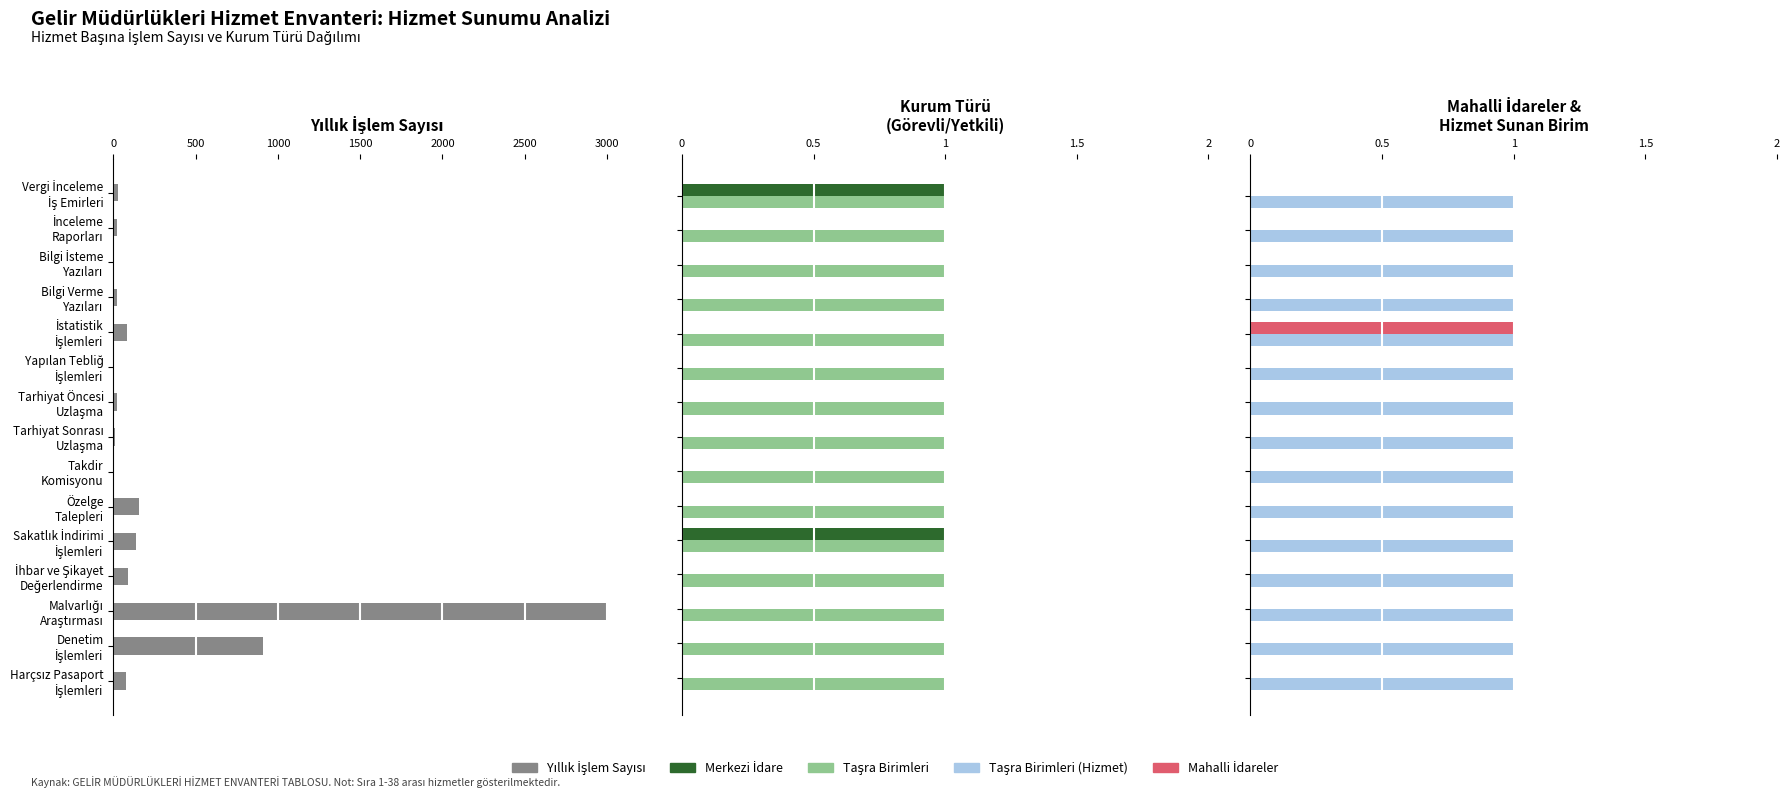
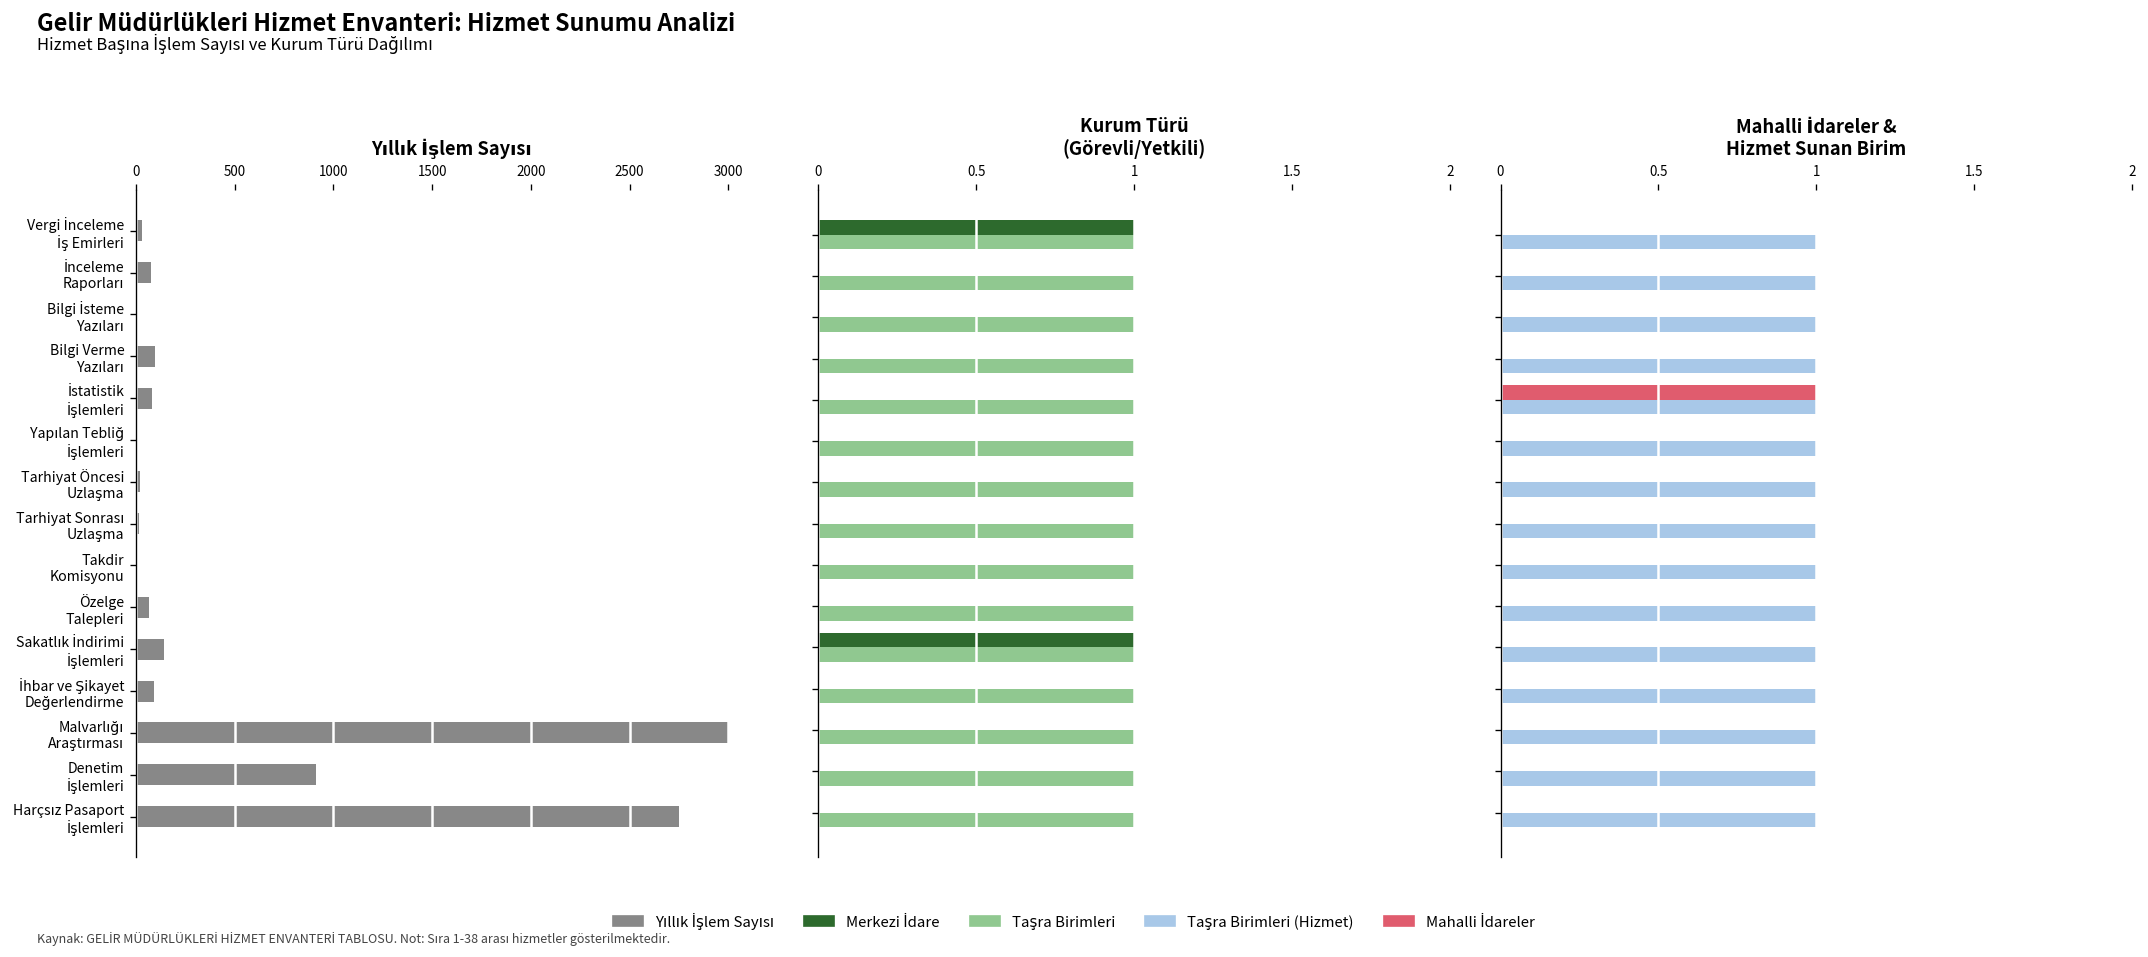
Yıllık İşlem Sayısı, İnceleme Raporları: 30 -> 80
Yıllık İşlem Sayısı, Bilgi Verme Yazıları: 20 -> 100
Yıllık İşlem Sayısı, Özelge Talepleri: 150 -> 70
Yıllık İşlem Sayısı, Harçsız Pasaport İşlemleri: 80 -> 2750
